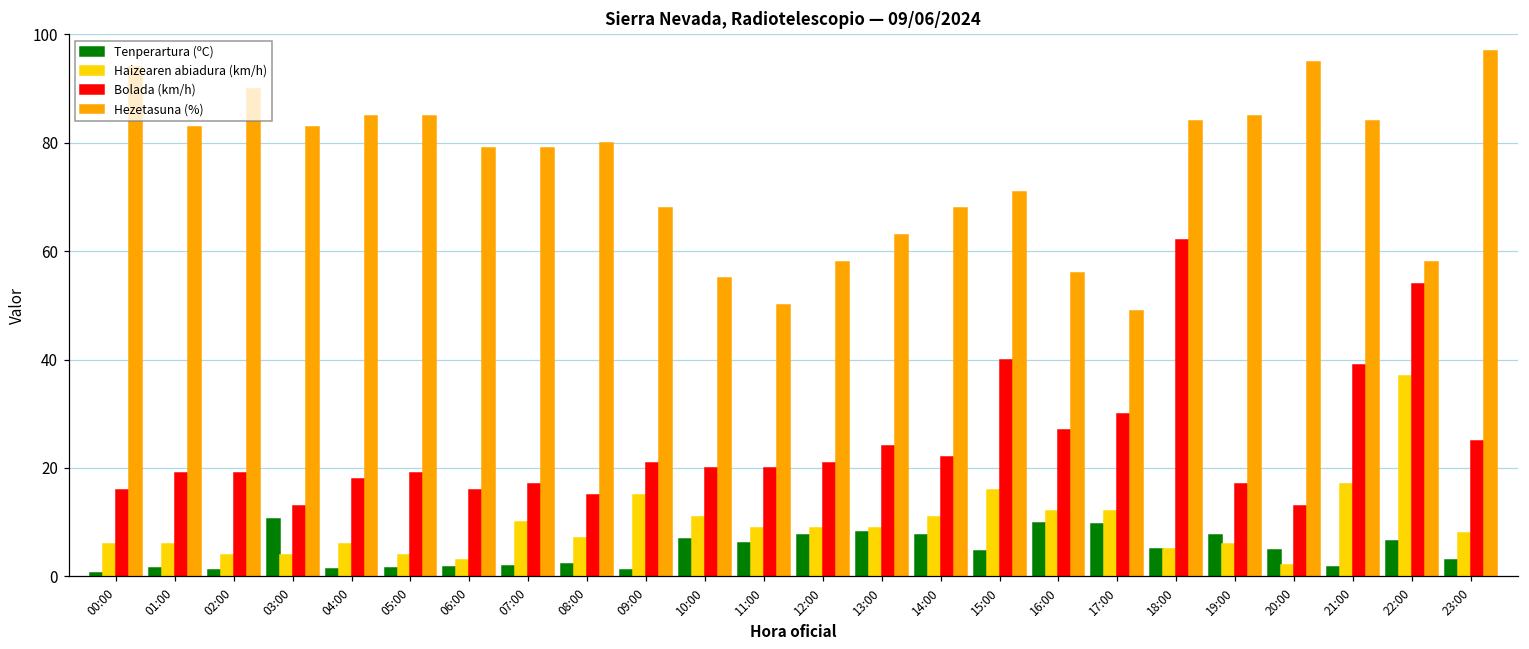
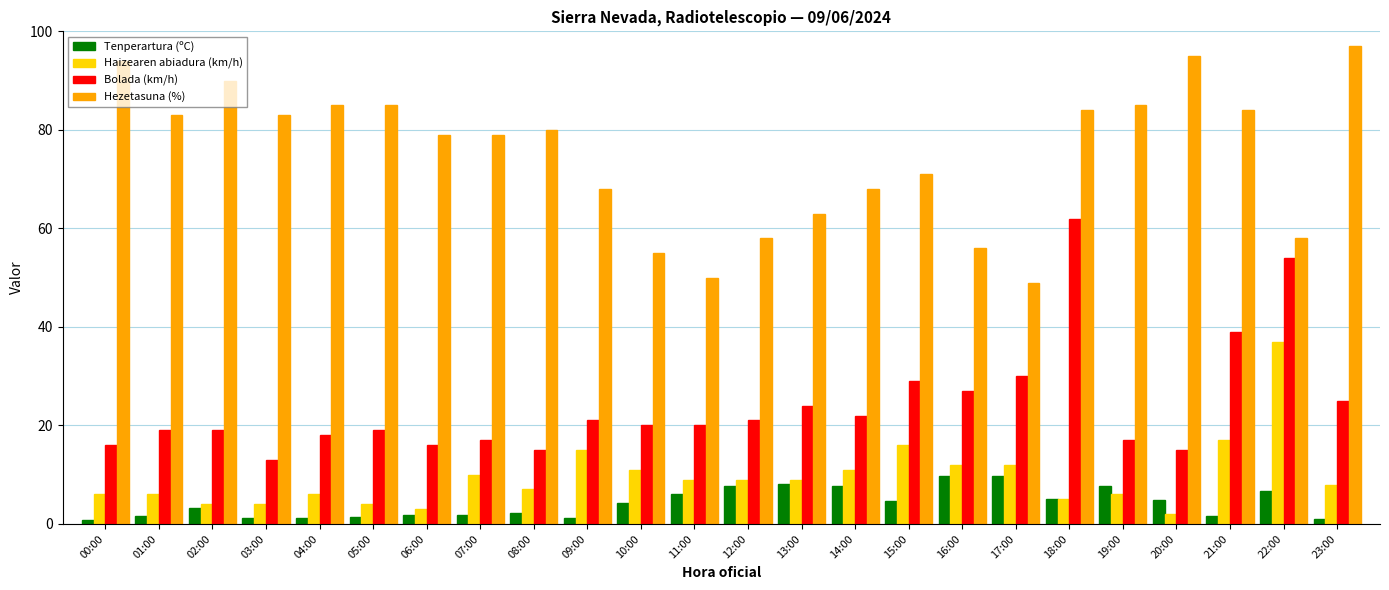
Tenperartura (ºC), 02:00: 1 -> 3
Tenperartura (ºC), 03:00: 11 -> 1
Tenperartura (ºC), 10:00: 7 -> 4
Bolada (km/h), 15:00: 40 -> 29
Bolada (km/h), 20:00: 13 -> 15
Tenperartura (ºC), 23:00: 3 -> 1
